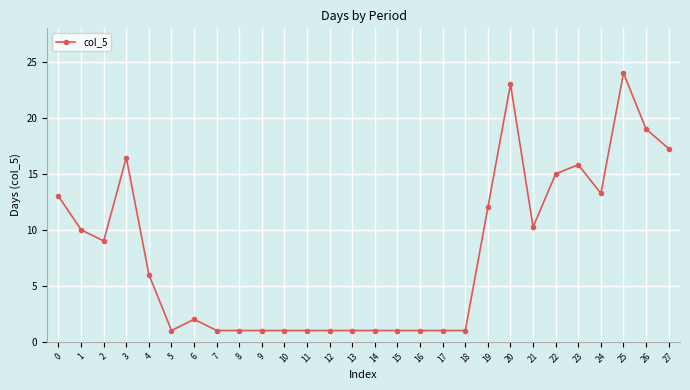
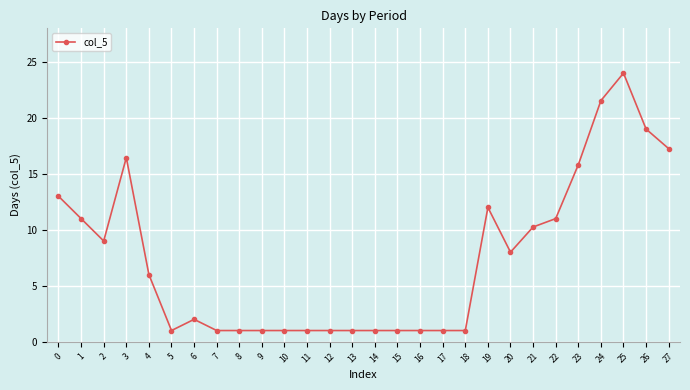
1: 10 -> 11
20: 23 -> 8
22: 15 -> 11
24: 13.3 -> 21.5
